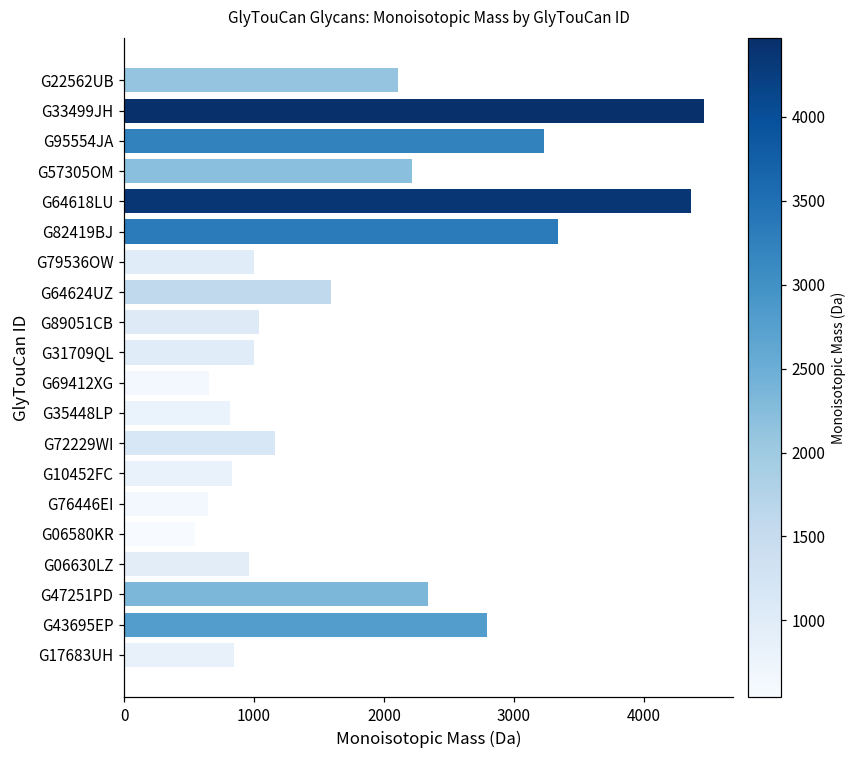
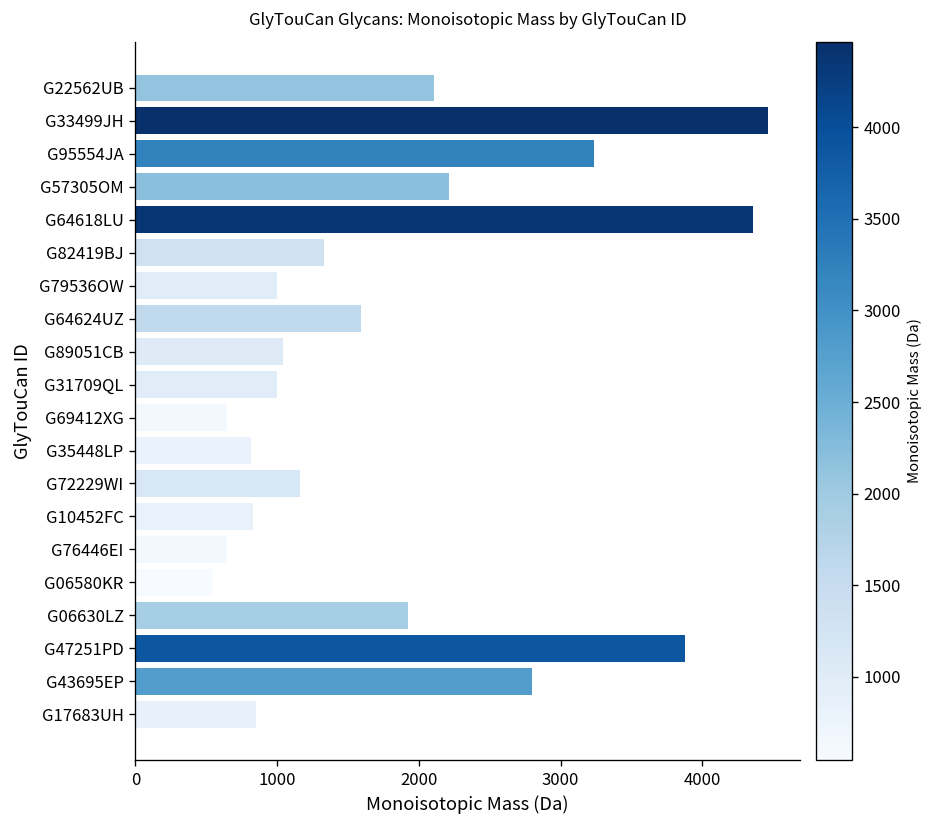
G82419BJ: 3340 -> 1330
G06630LZ: 960 -> 1920
G47251PD: 2340 -> 3880
